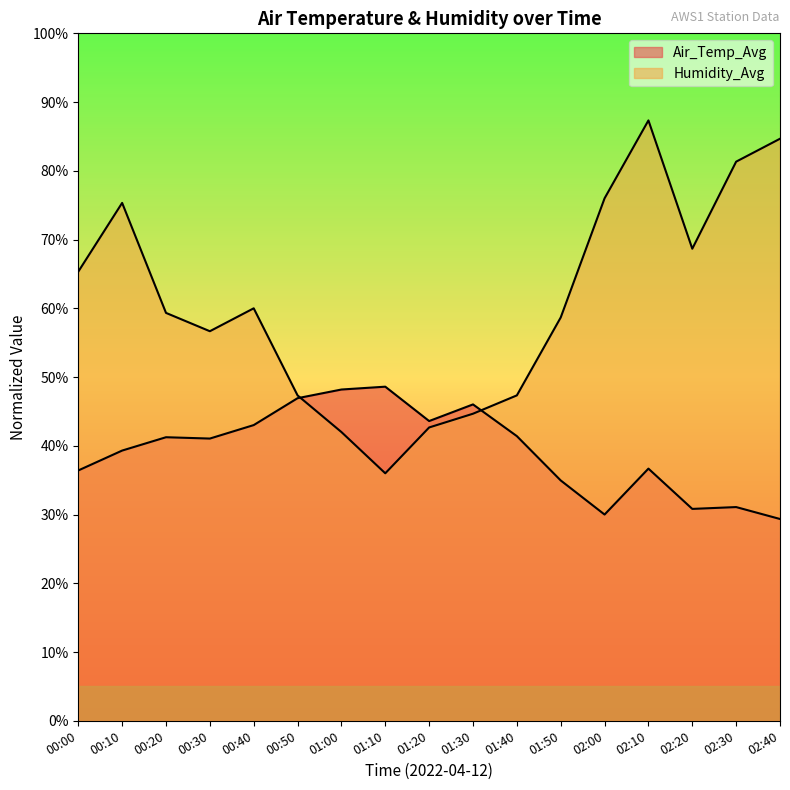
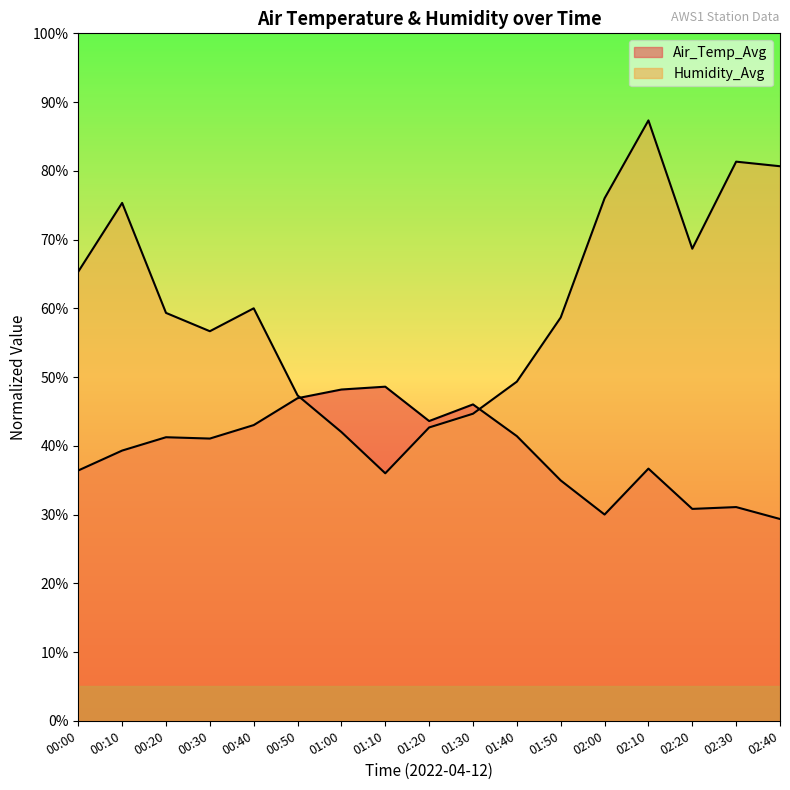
Humidity_Avg, 01:40: 47% -> 49%
Humidity_Avg, 02:40: 85% -> 81%
